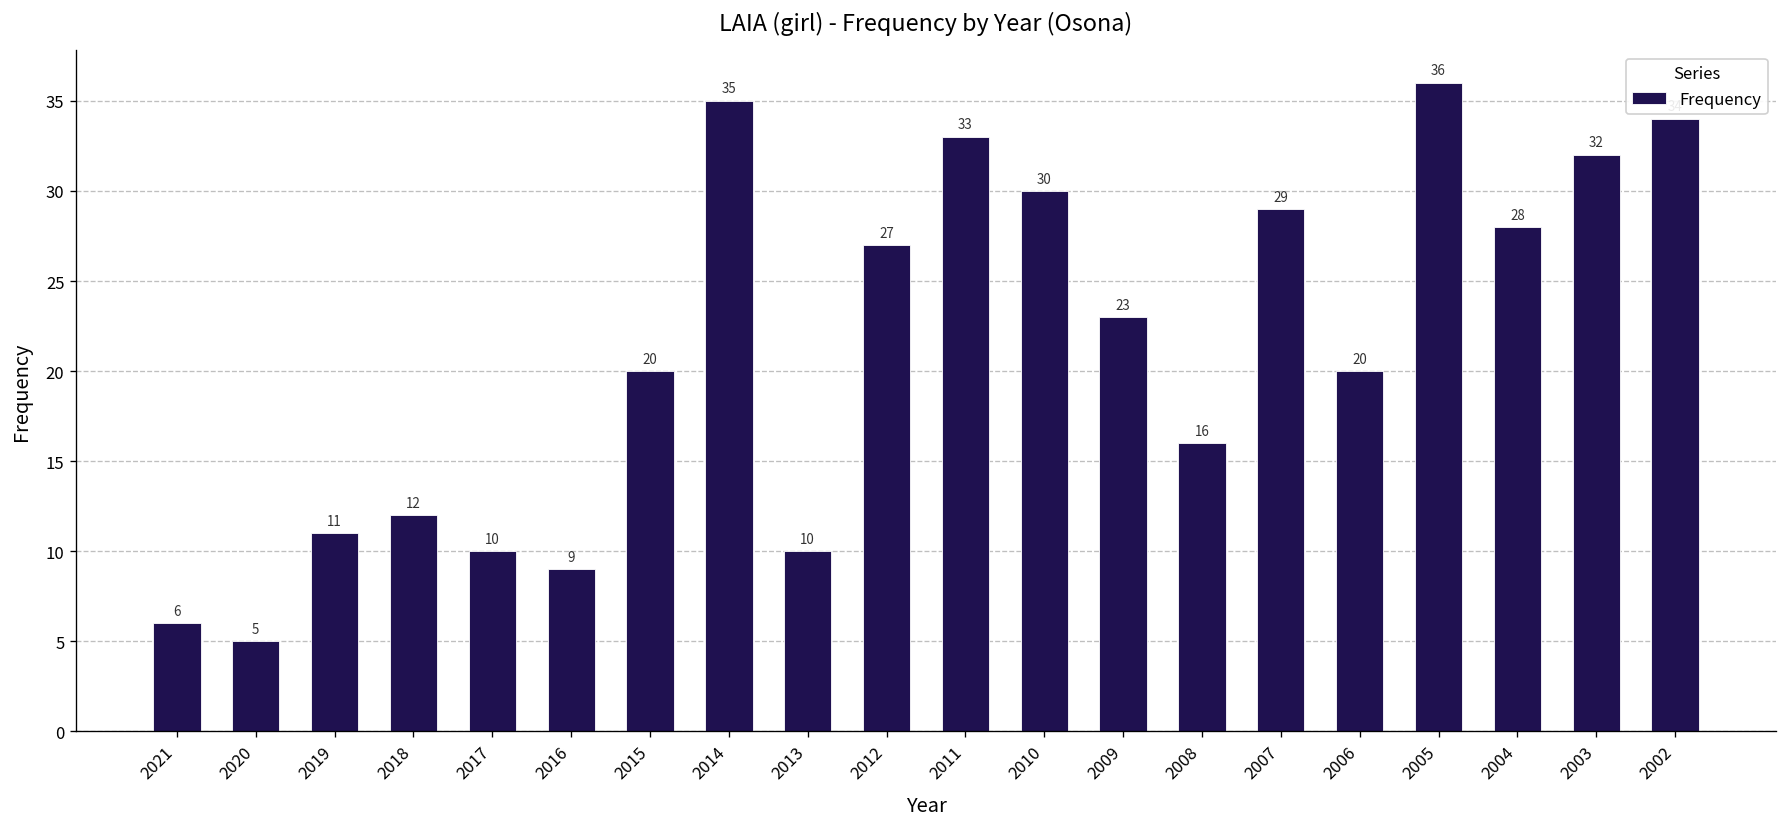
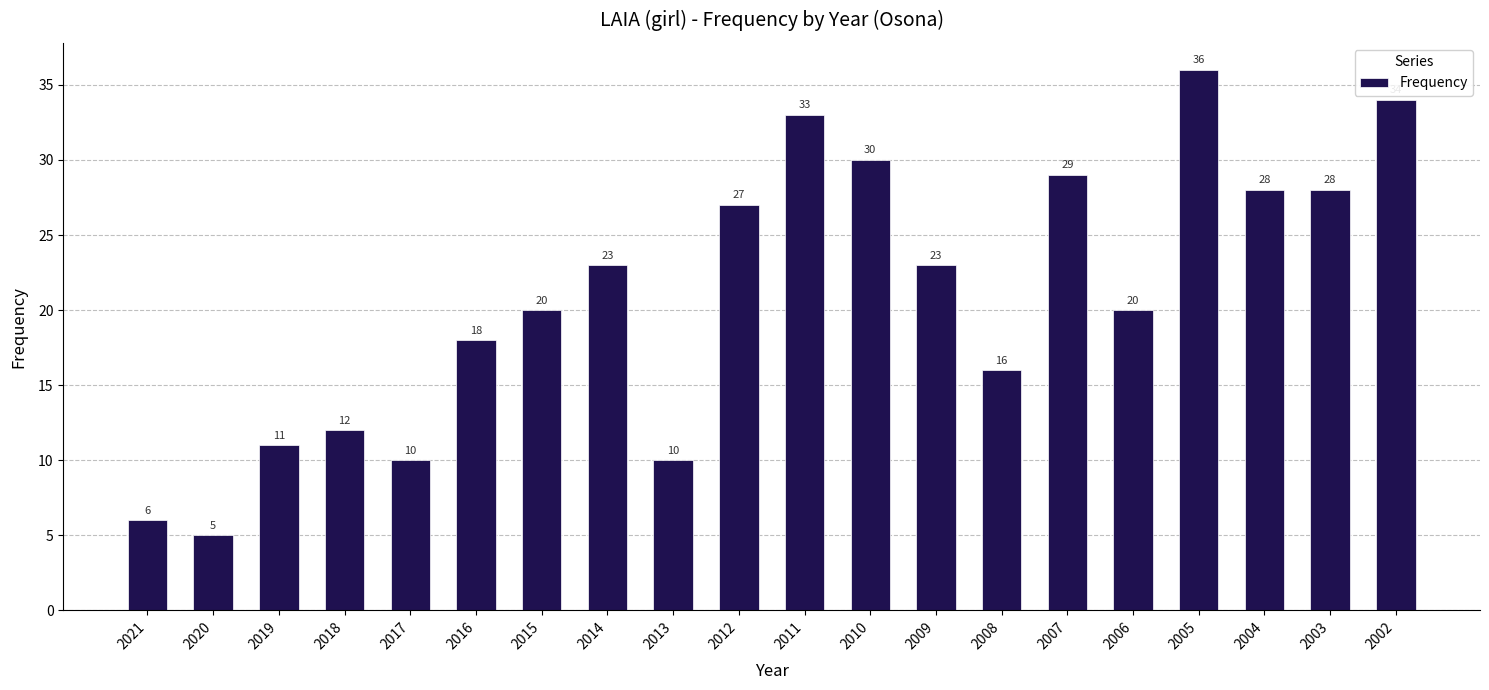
2016: 9 -> 18
2014: 35 -> 23
2003: 32 -> 28
